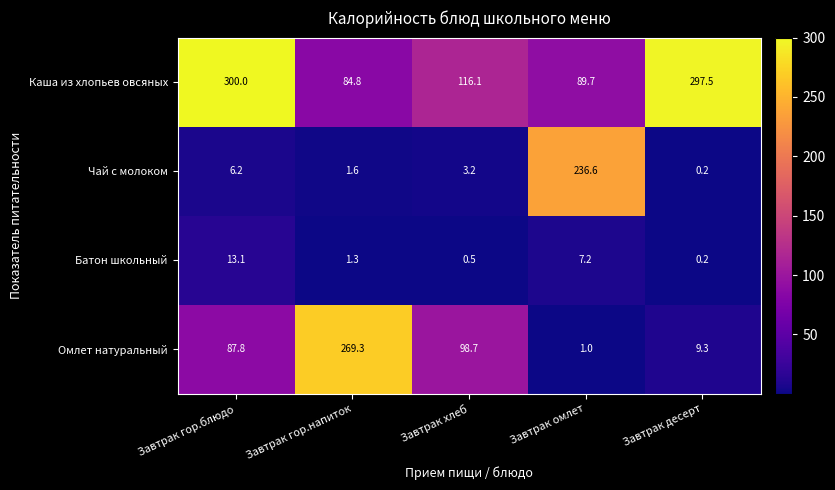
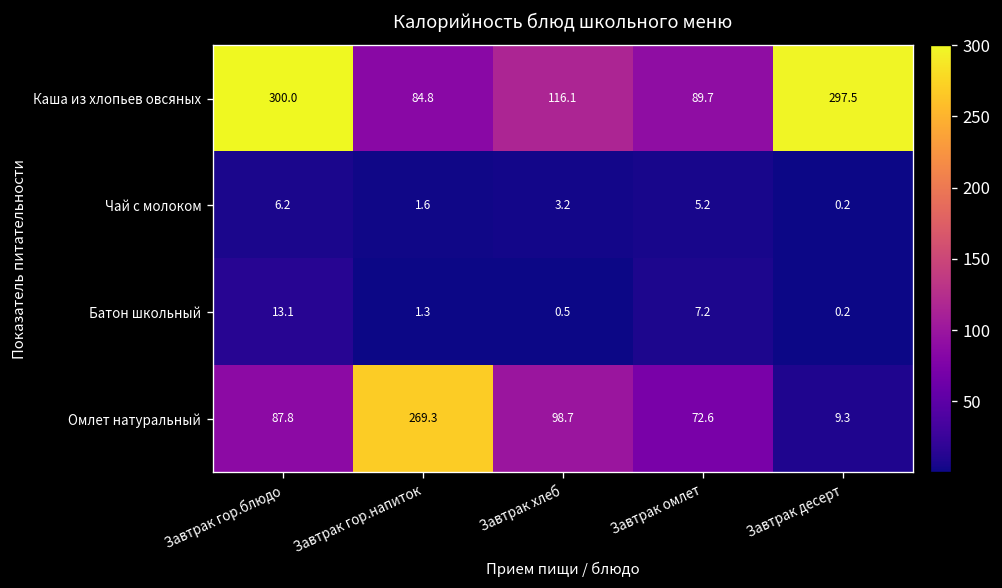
Чай с молоком, Завтрак омлет: 236.6 -> 5.2
Омлет натуральный, Завтрак омлет: 1.0 -> 72.6
